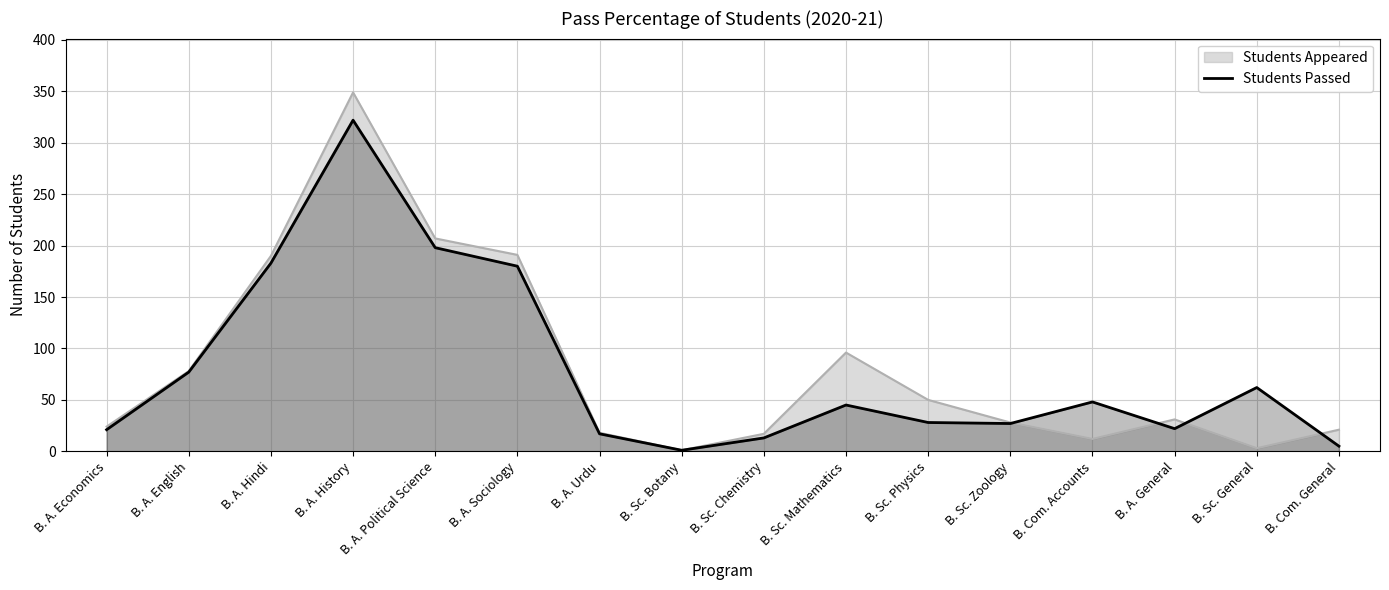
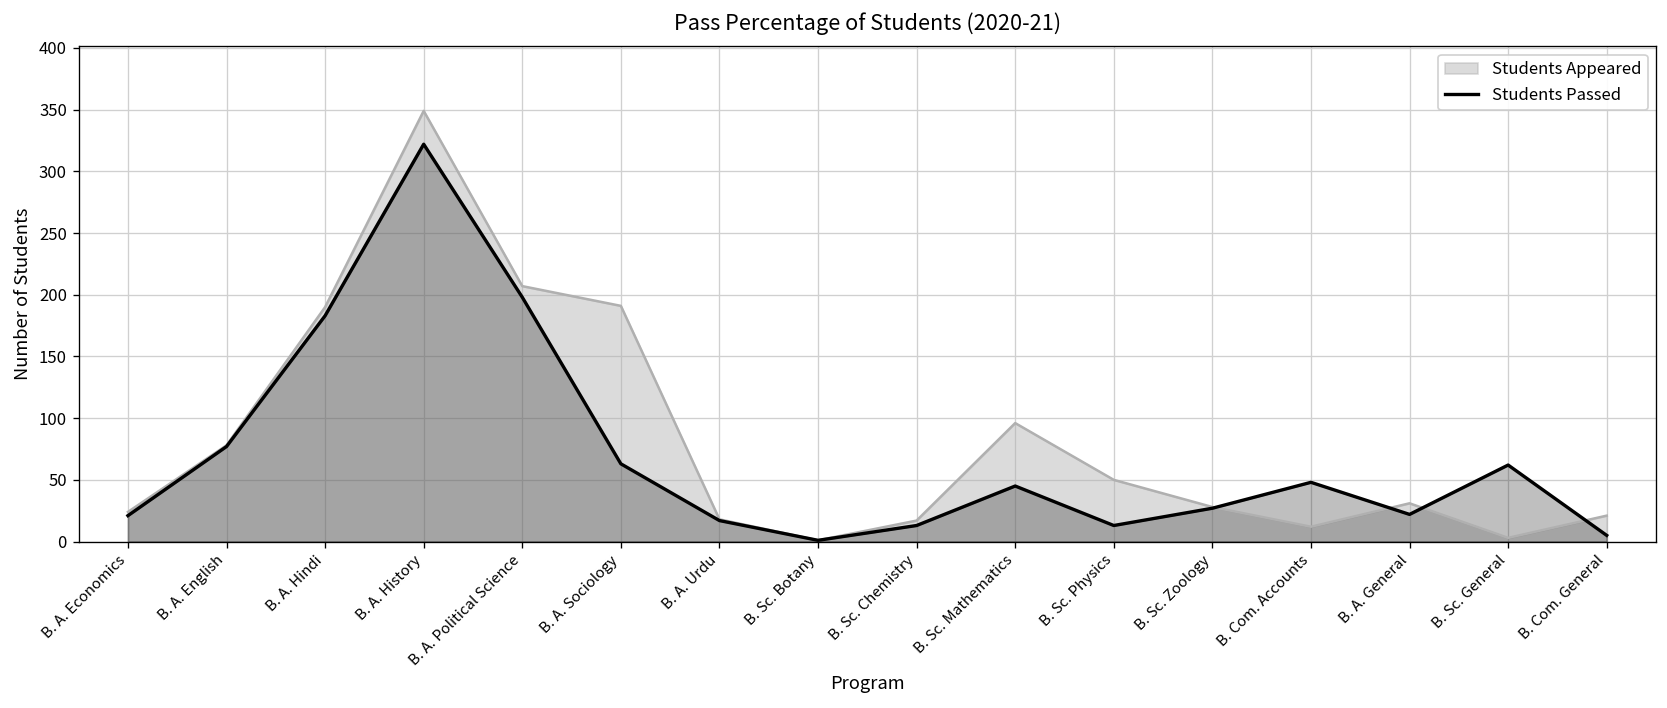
Students Passed, B. A. Sociology: 180 -> 63
Students Passed, B. Sc. Physics: 28 -> 13
